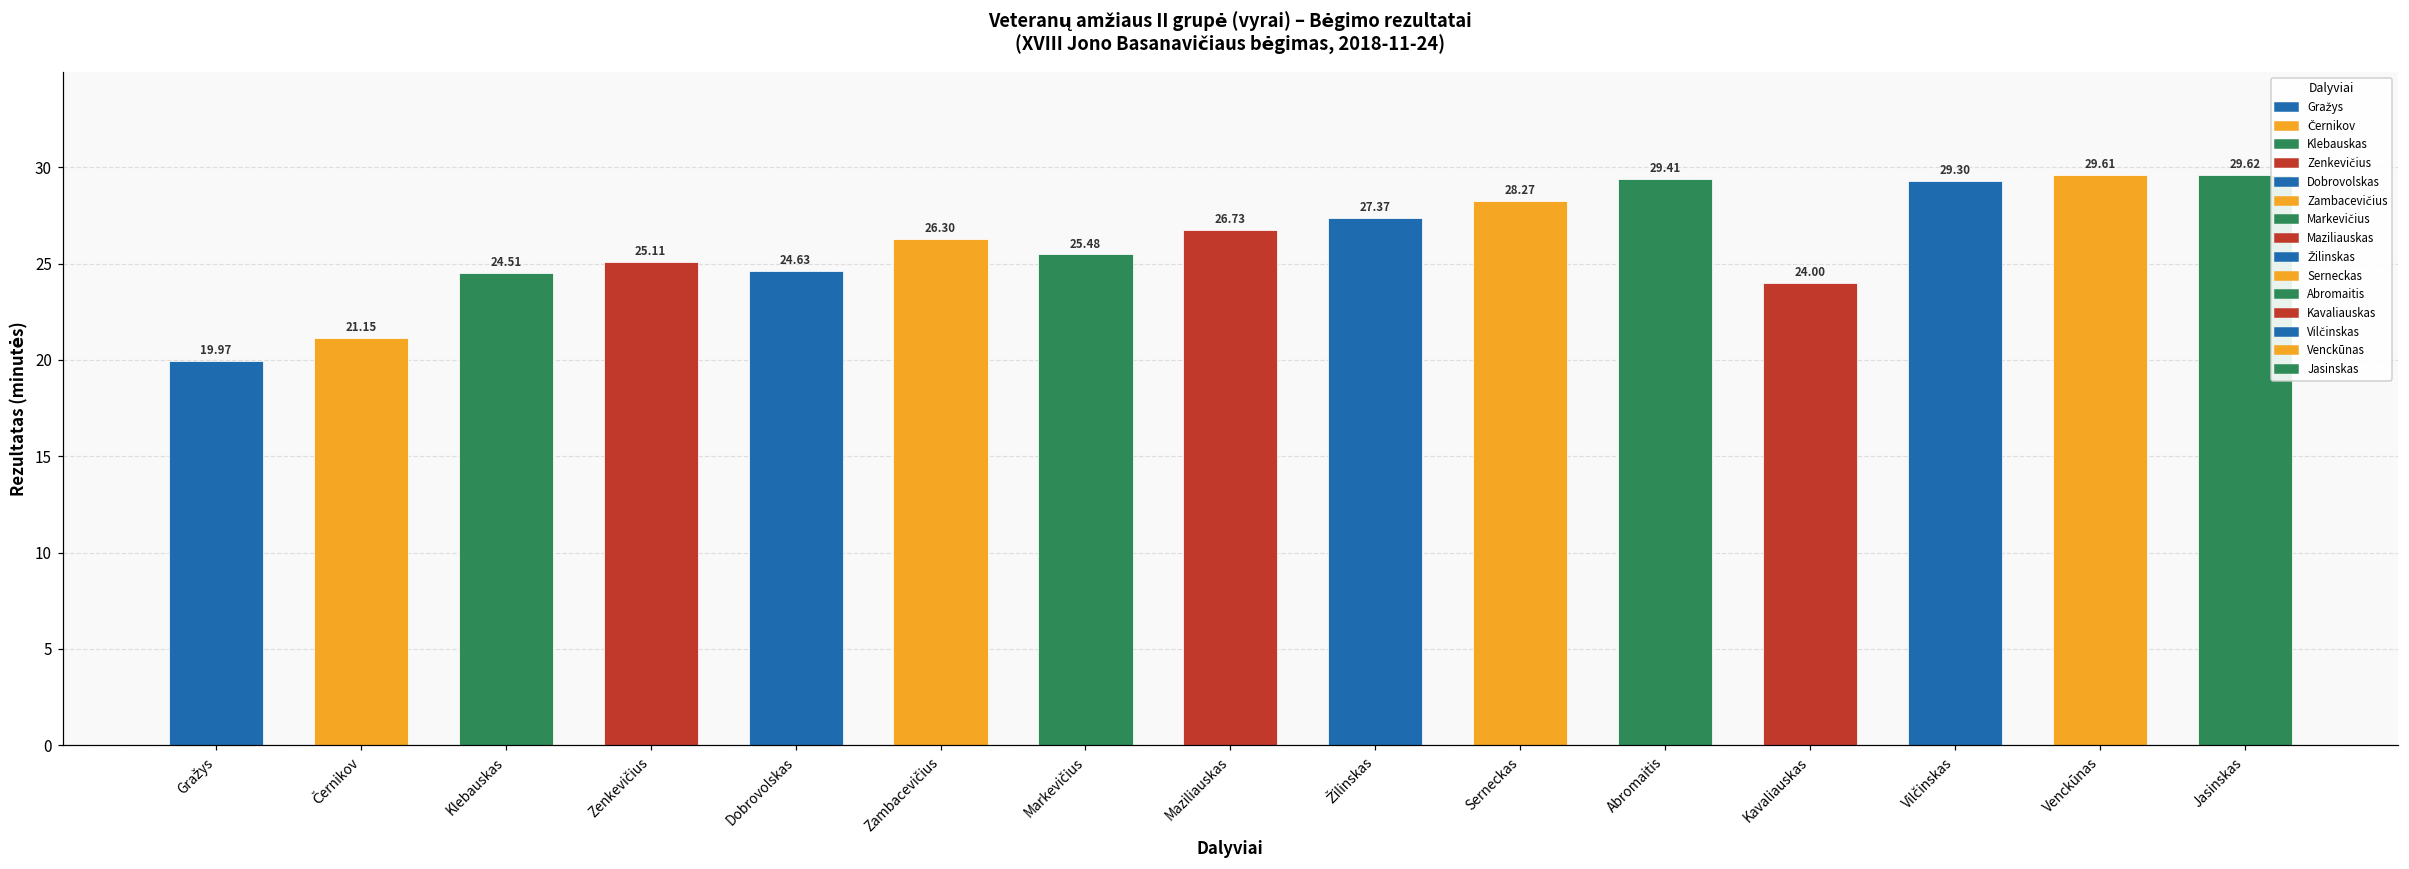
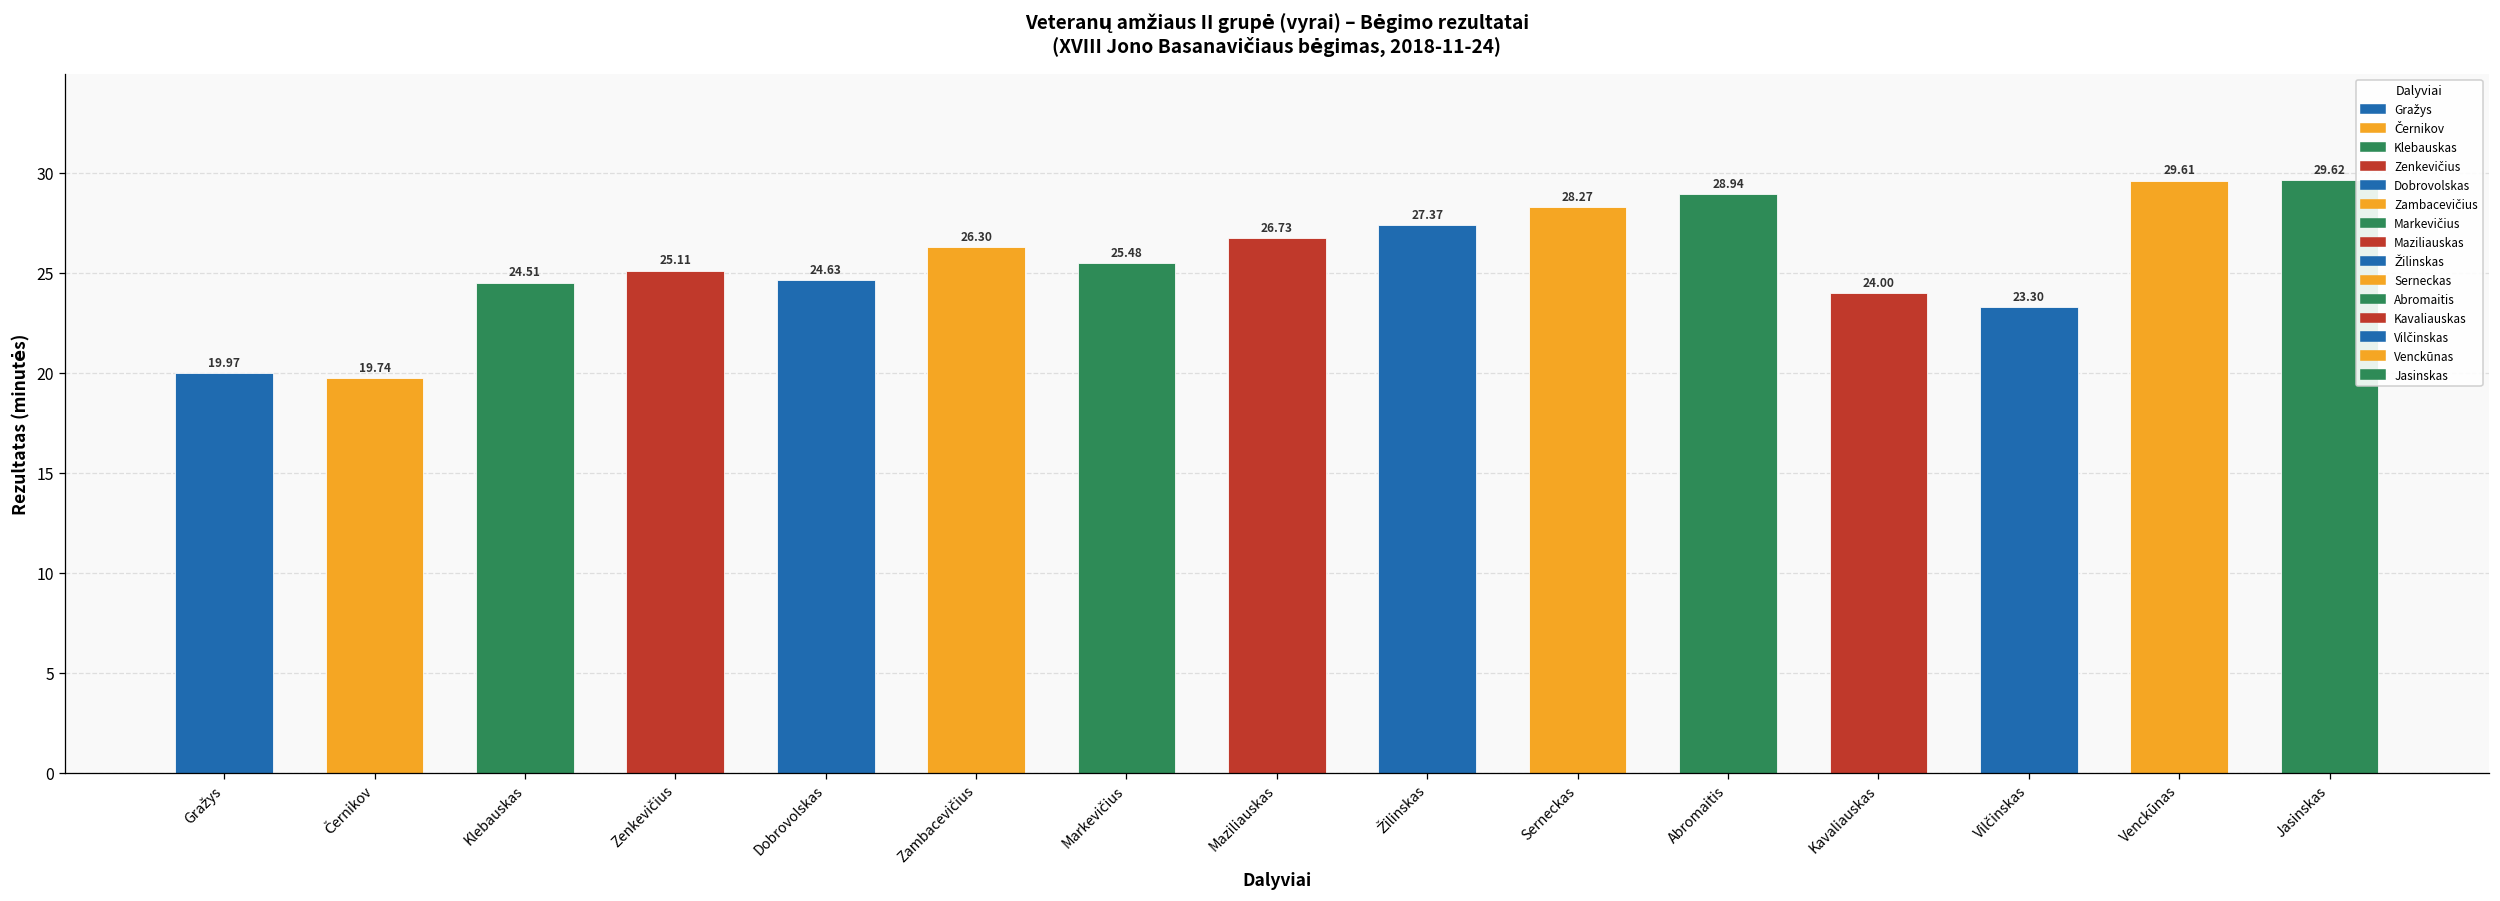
Černikov: 21.15 -> 19.74
Abromaitis: 29.41 -> 28.94
Vilčinskas: 29.30 -> 23.30
